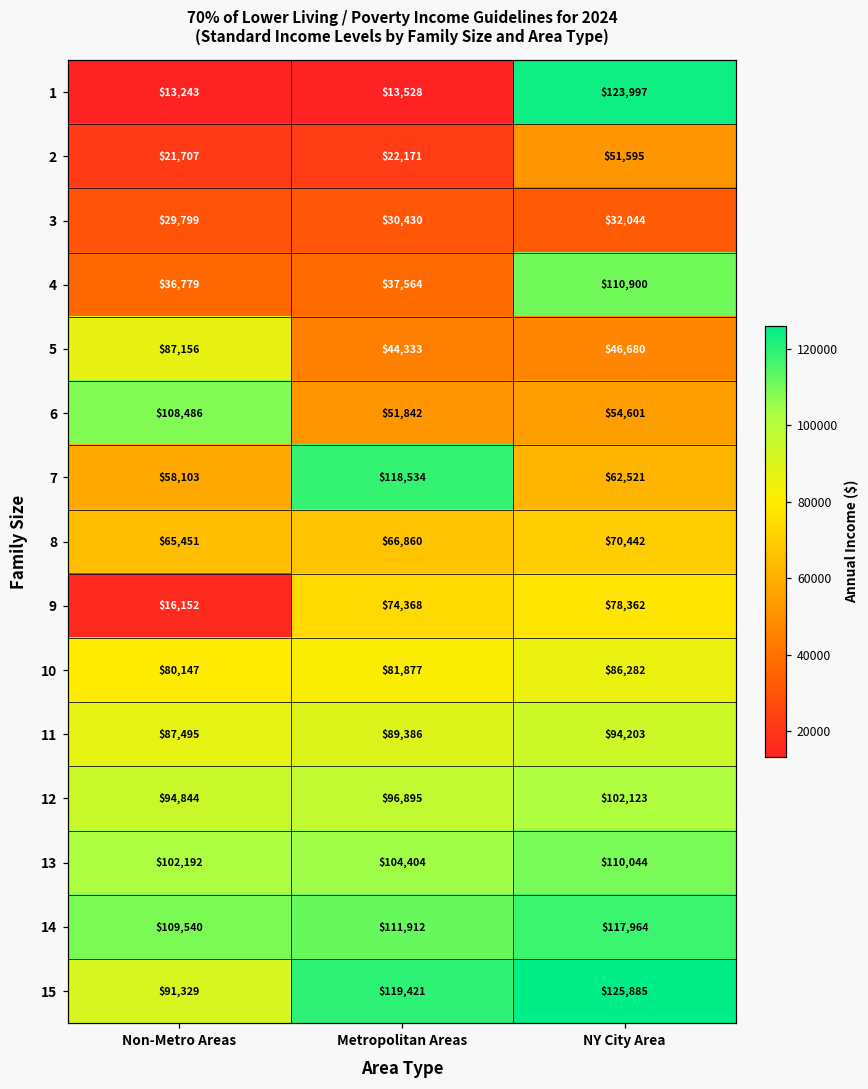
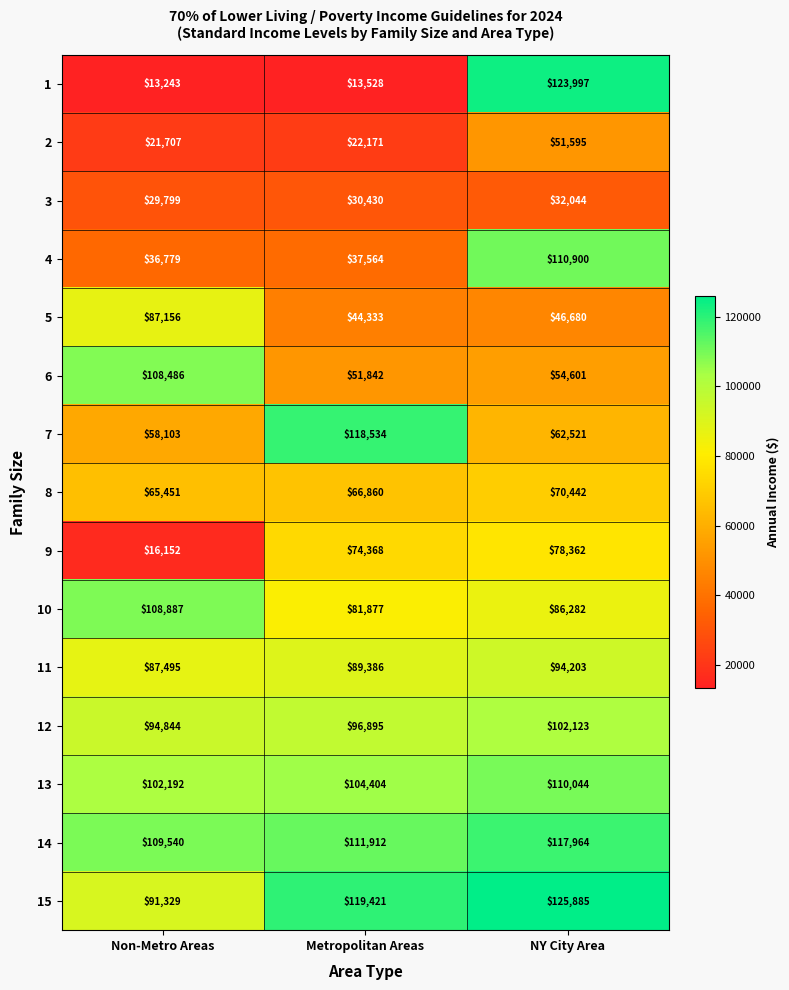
10, Non-Metro Areas: $80,147 -> $108,887
